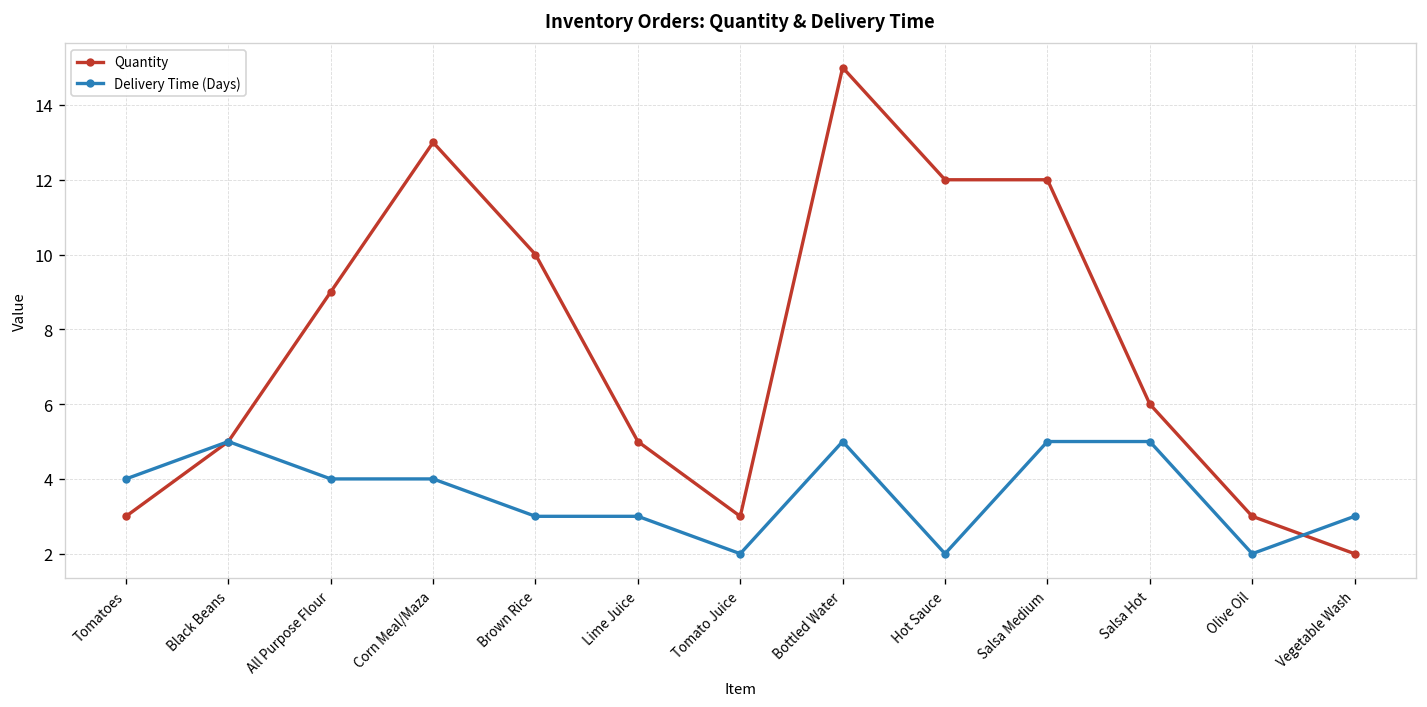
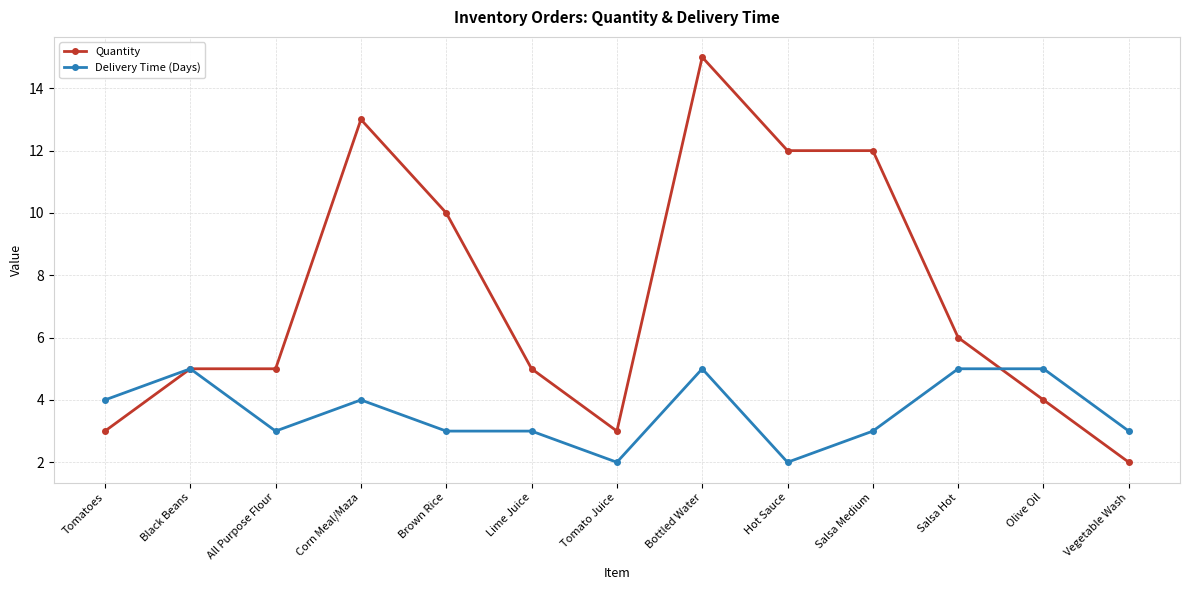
Quantity, All Purpose Flour: 9 -> 5
Delivery Time (Days), All Purpose Flour: 4 -> 3
Delivery Time (Days), Salsa Medium: 5 -> 3
Quantity, Olive Oil: 3 -> 4
Delivery Time (Days), Olive Oil: 2 -> 5
